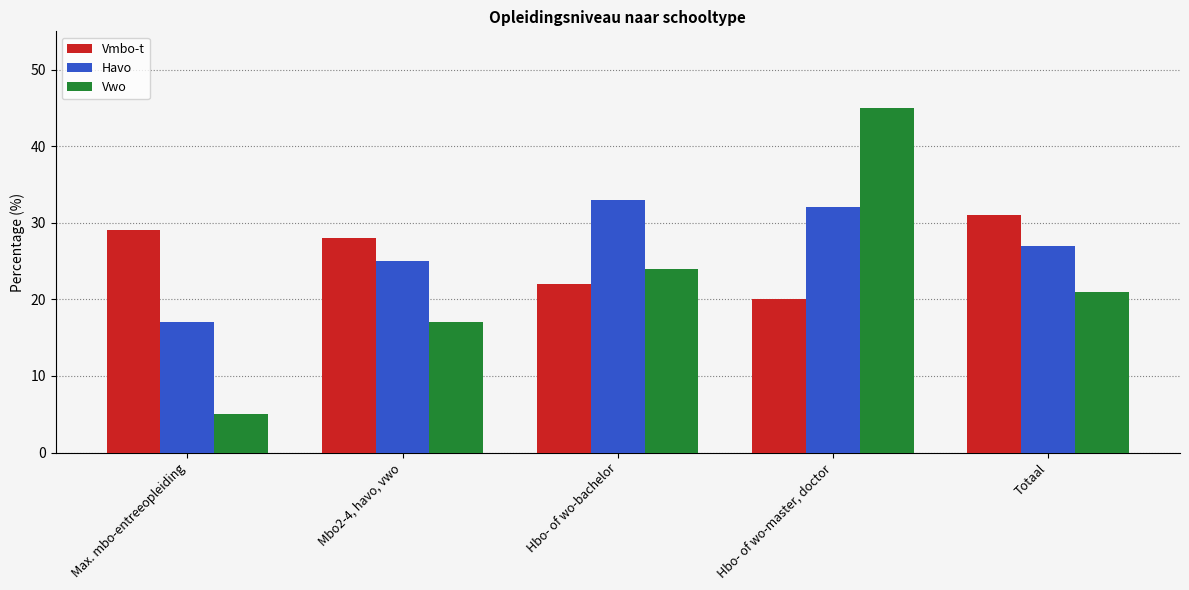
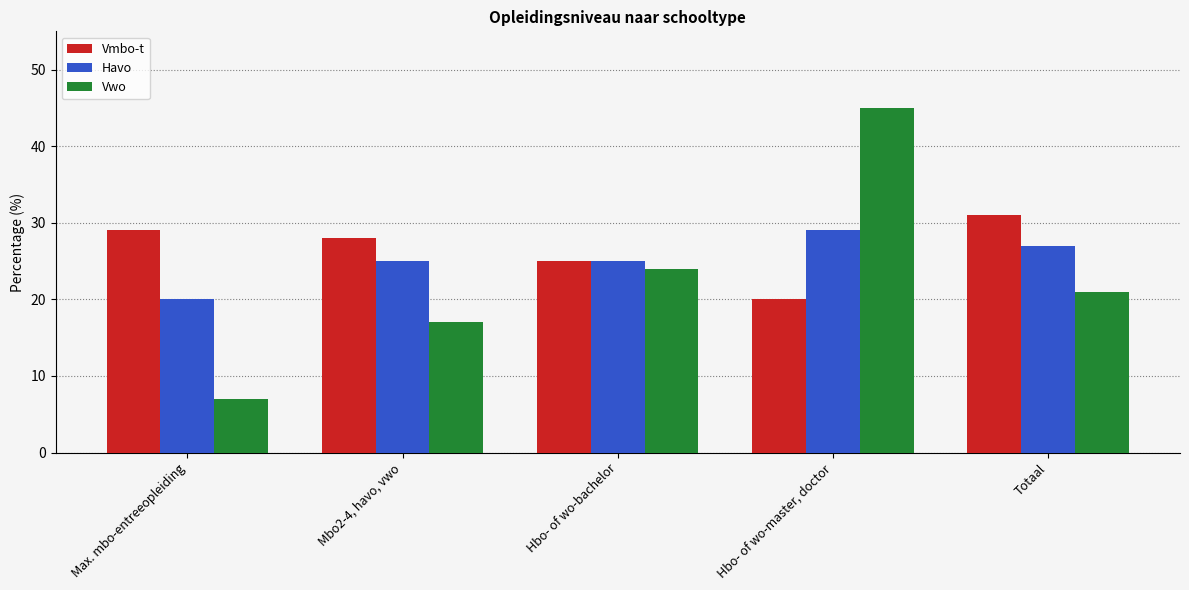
Havo, Max. mbo-entreeopleiding: 17 -> 20
Vwo, Max. mbo-entreeopleiding: 5 -> 7
Vmbo-t, Hbo- of wo-bachelor: 22 -> 25
Havo, Hbo- of wo-bachelor: 33 -> 25
Havo, Hbo- of wo-master, doctor: 32 -> 29
